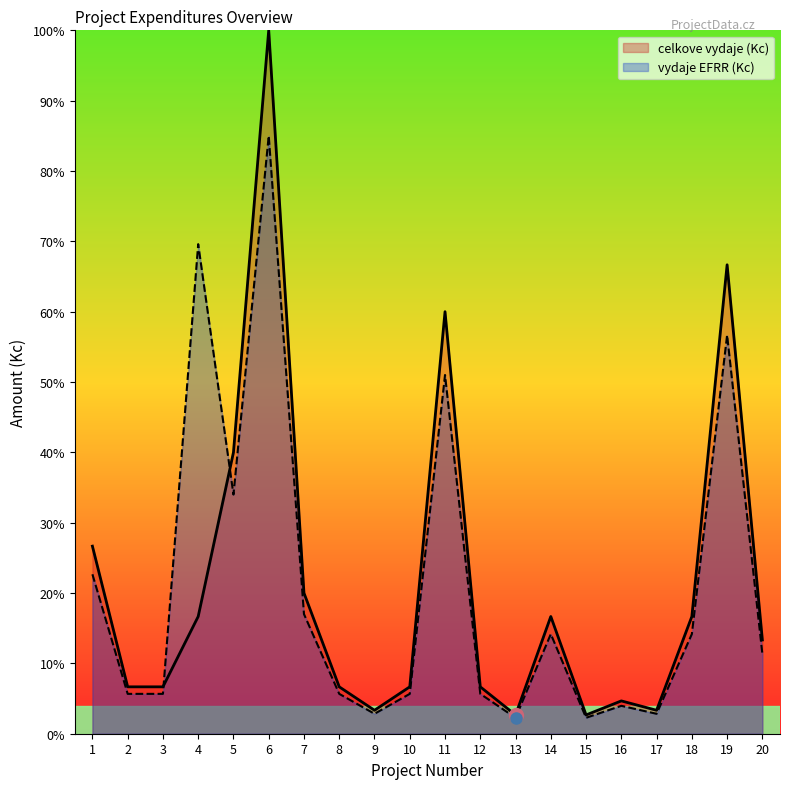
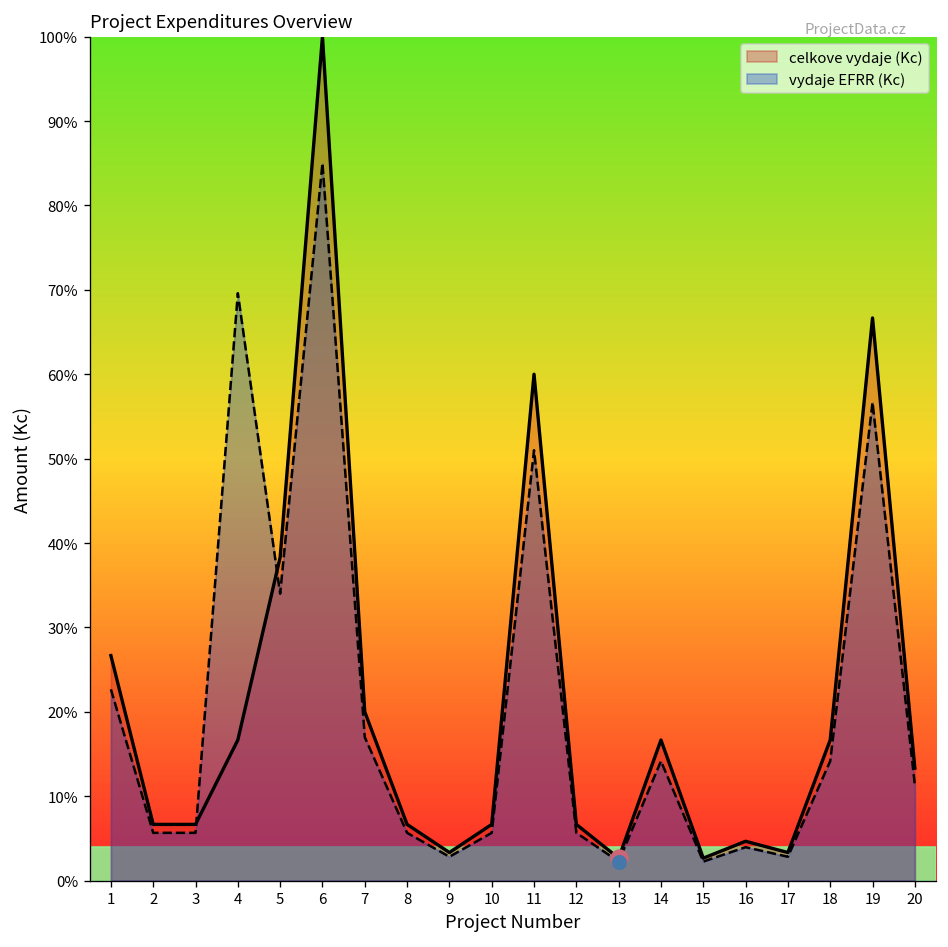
celkove vydaje (Kc), 5: 40% -> 38%
